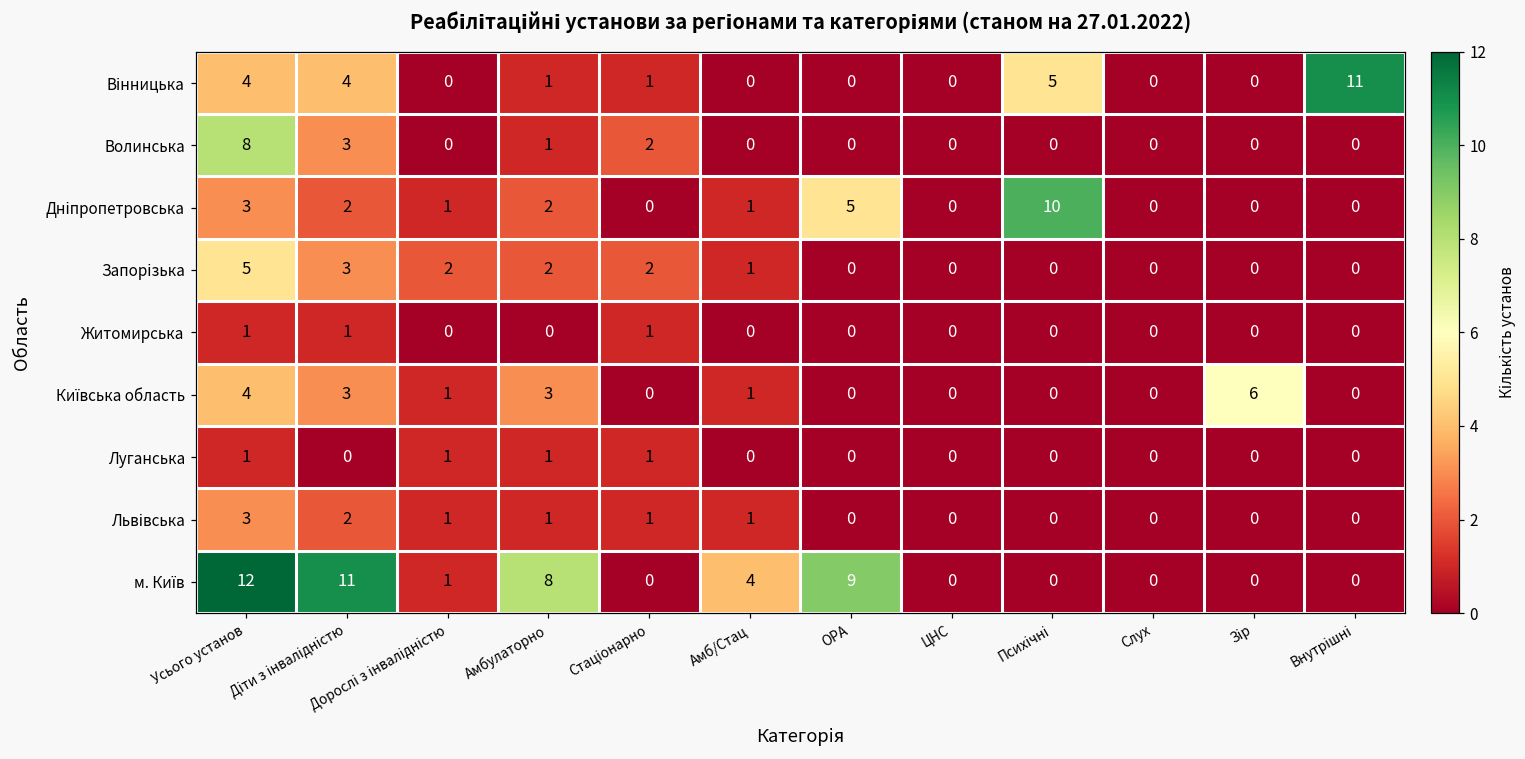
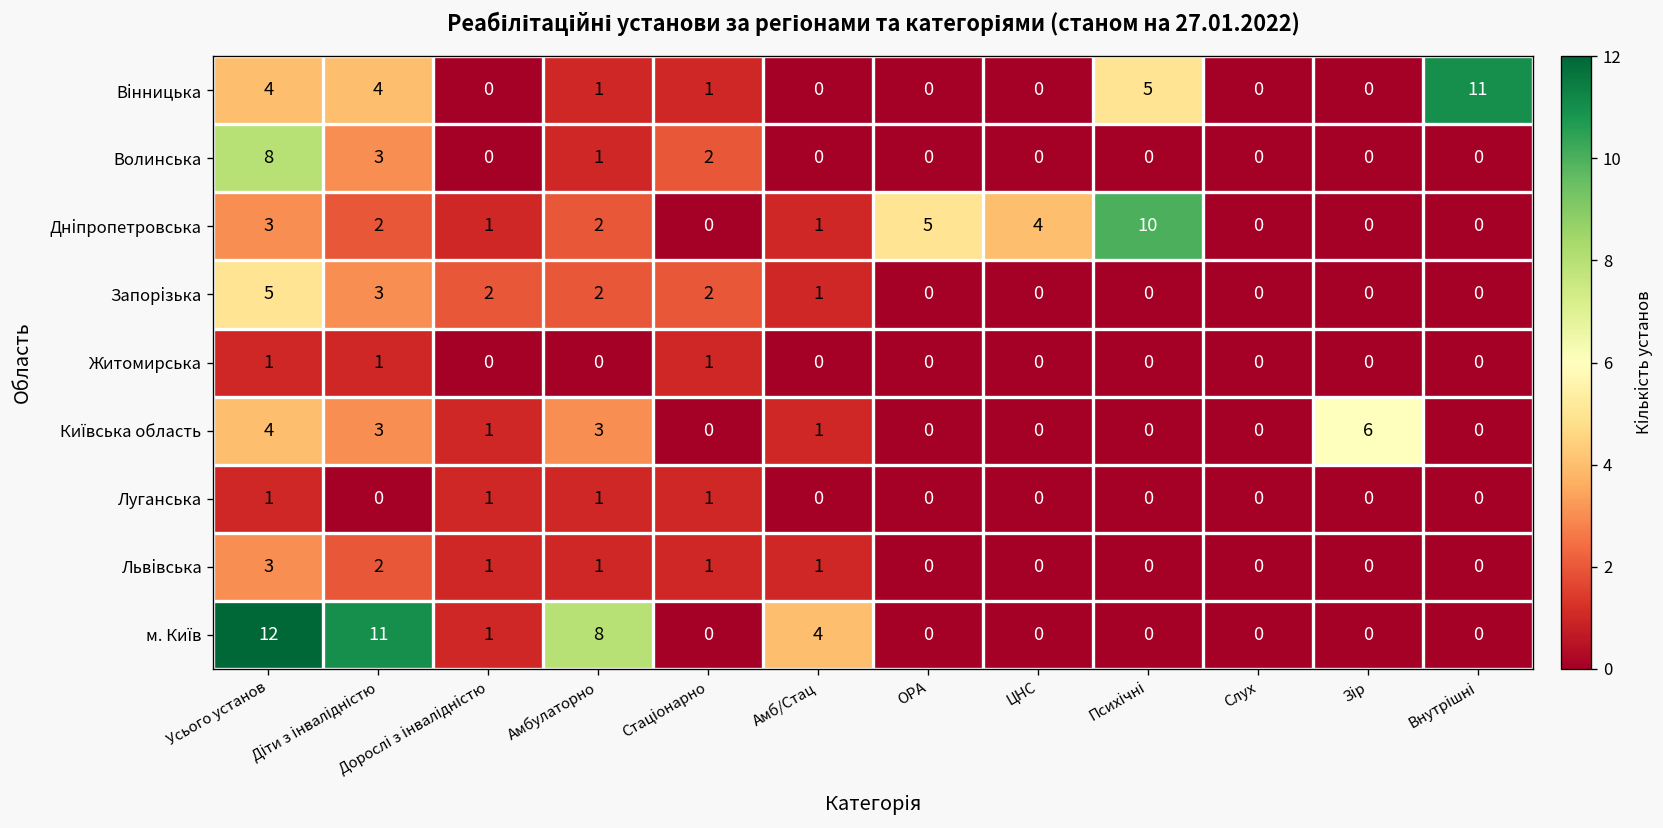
Дніпропетровська, ЦНС: 0 -> 4
м. Київ, ОРА: 9 -> 0
